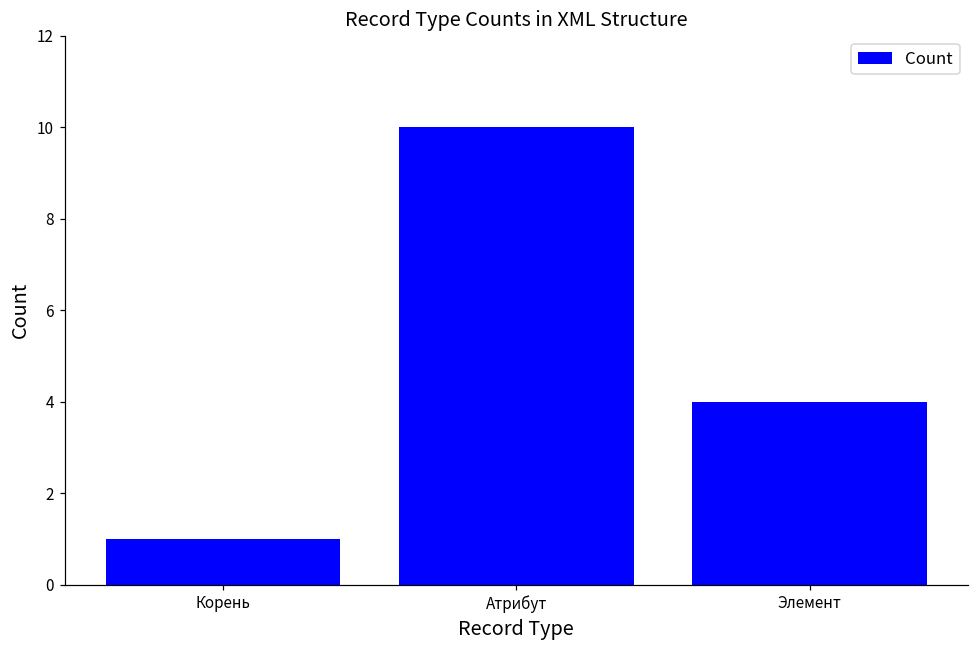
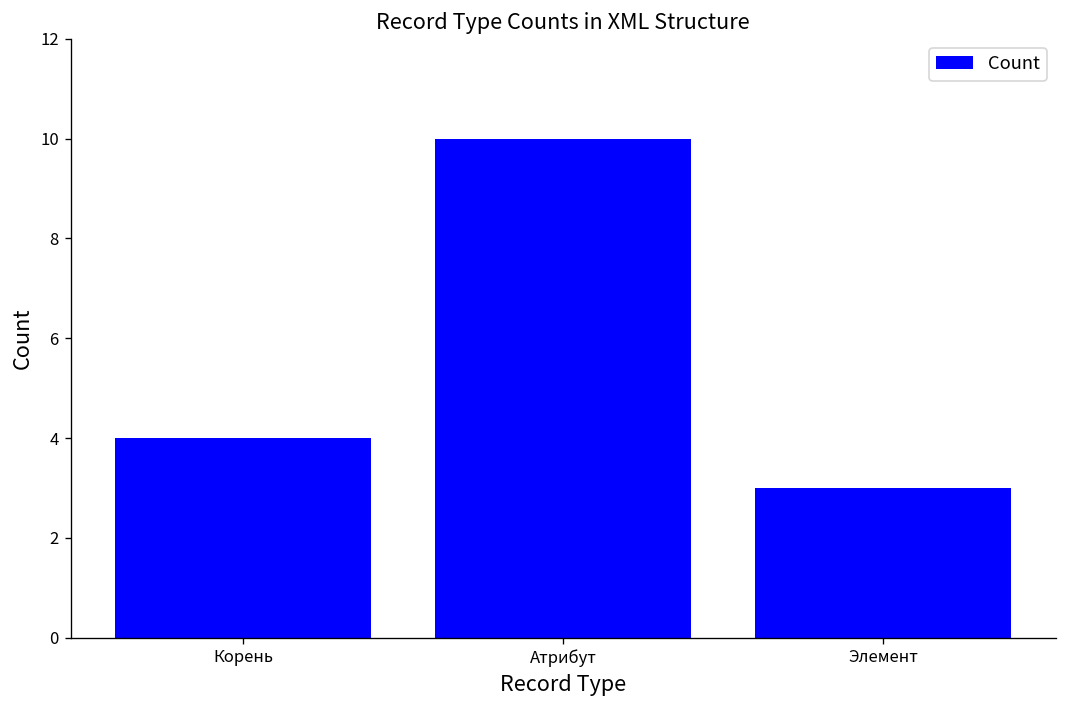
Корень: 1 -> 4
Элемент: 4 -> 3
